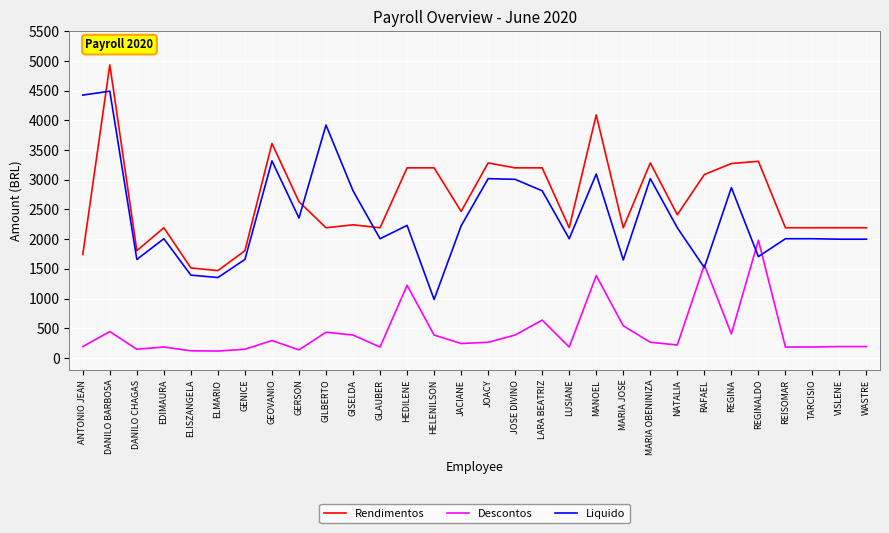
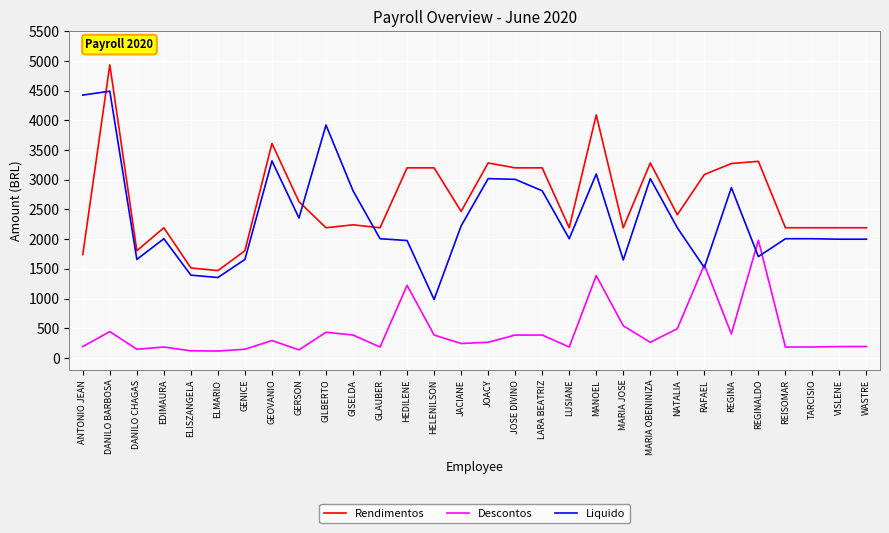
Liquido, HEDILENE: 2200 -> 2000
Descontos, LARA BEATRIZ: 600 -> 400
Descontos, NATALIA: 200 -> 500
